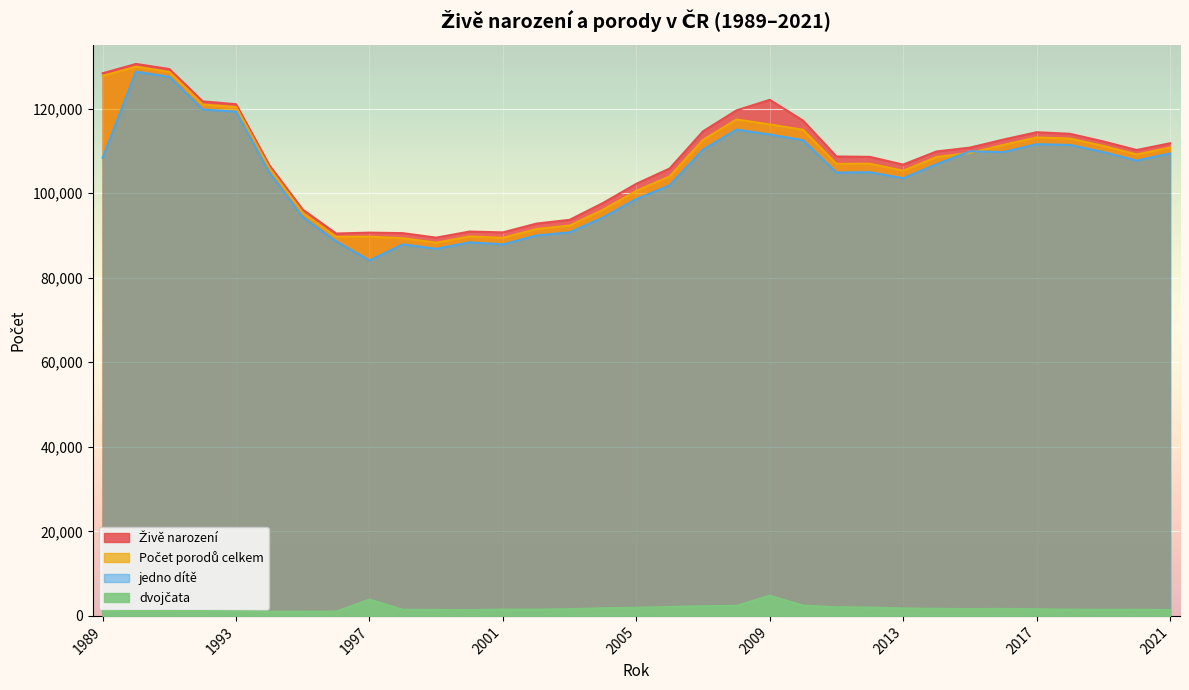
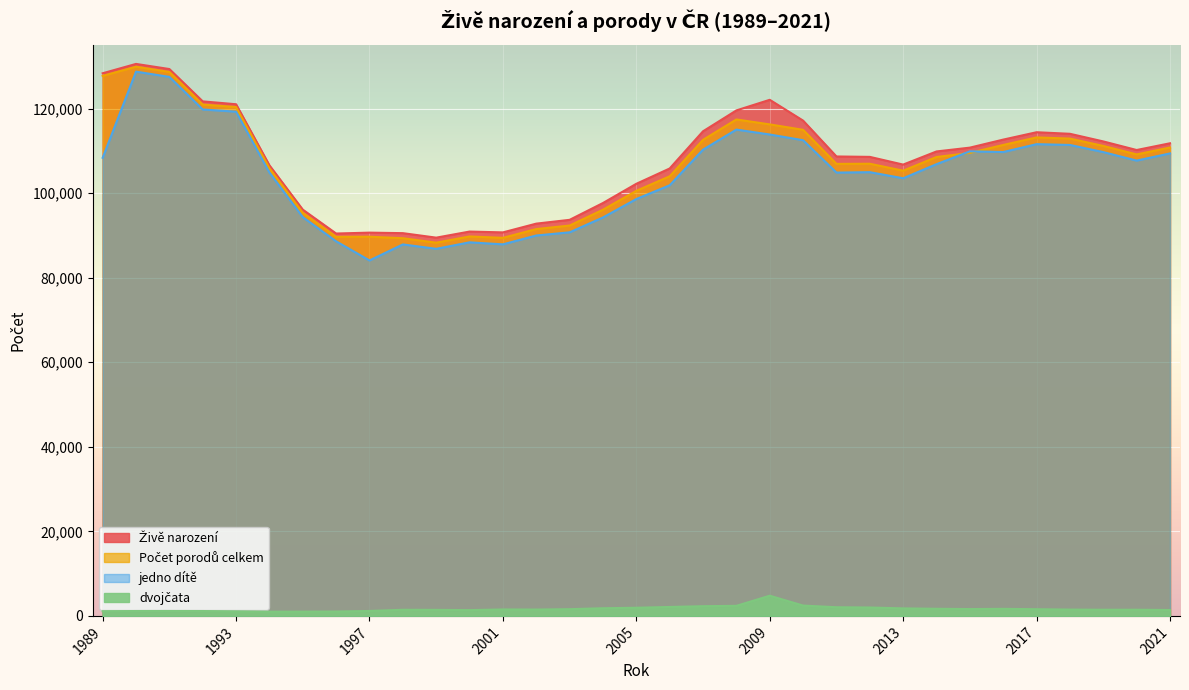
dvojčata, 1997: 4,000 -> 1,000
